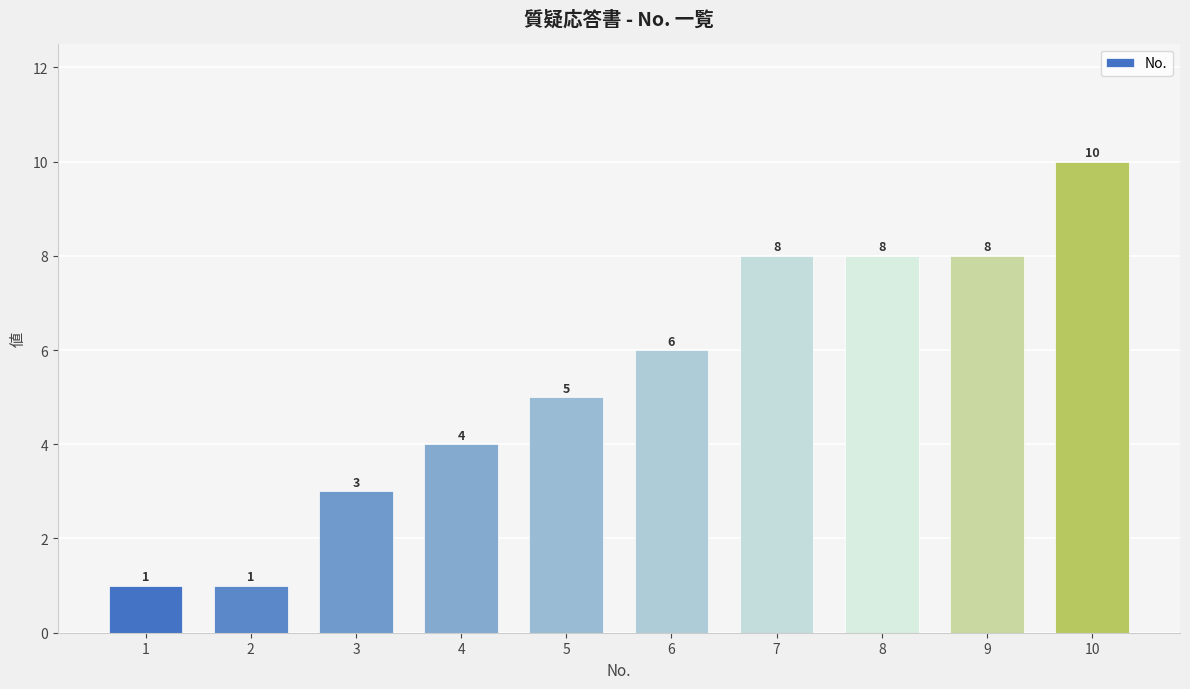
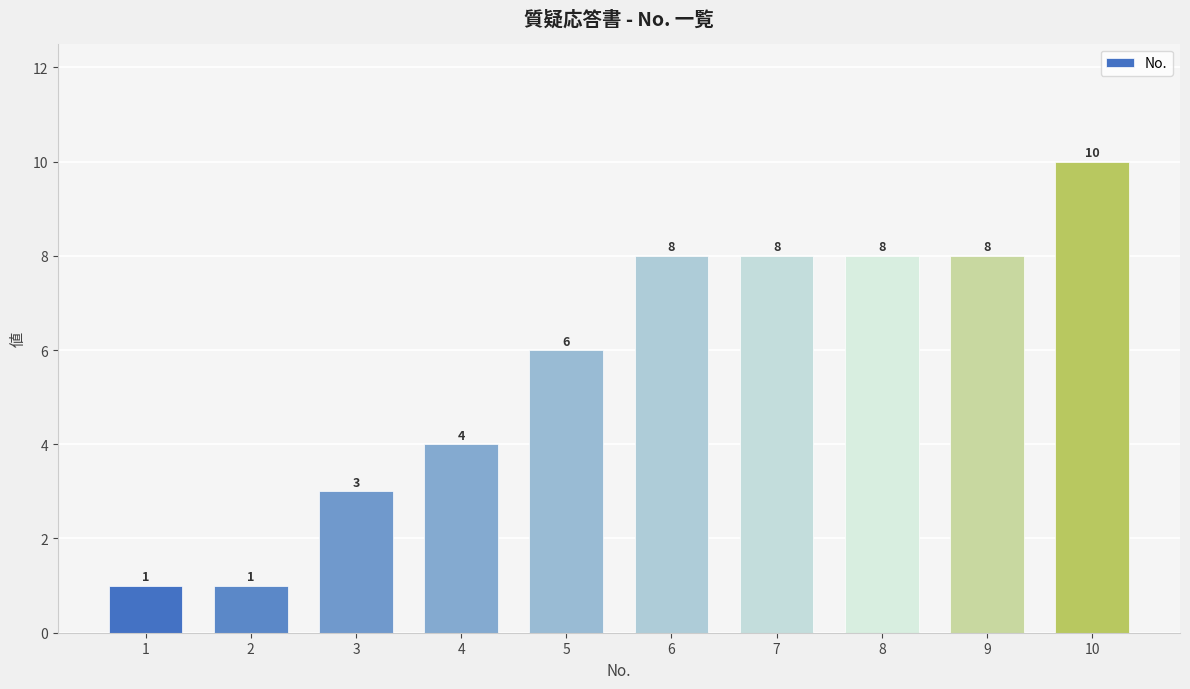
5: 5 -> 6
6: 6 -> 8
